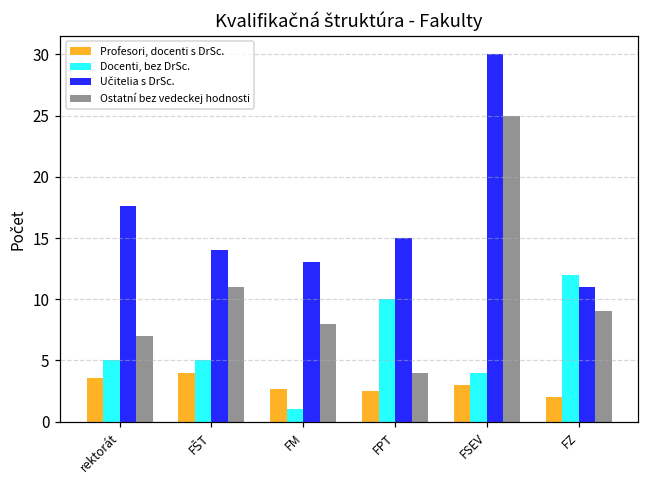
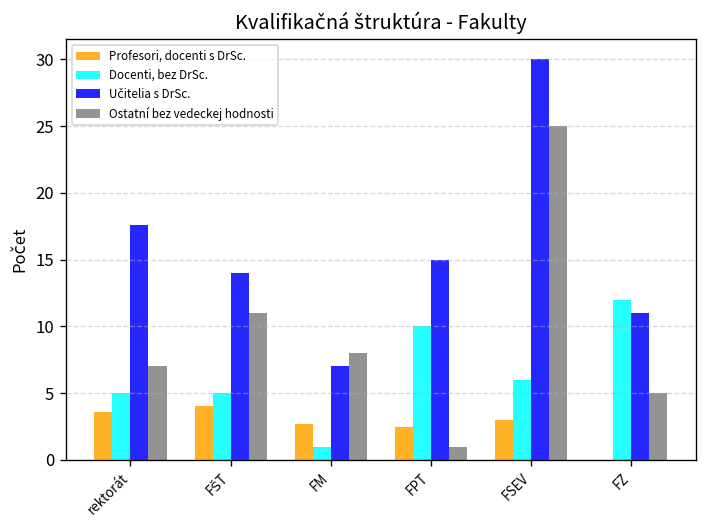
Učitelia s DrSc., FM: 13 -> 7
Ostatní bez vedeckej hodnosti, FPT: 4 -> 1
Docenti, bez DrSc., FSEV: 4 -> 6
Profesori, docenti s DrSc., FZ: 2 -> 0
Ostatní bez vedeckej hodnosti, FZ: 9 -> 5
